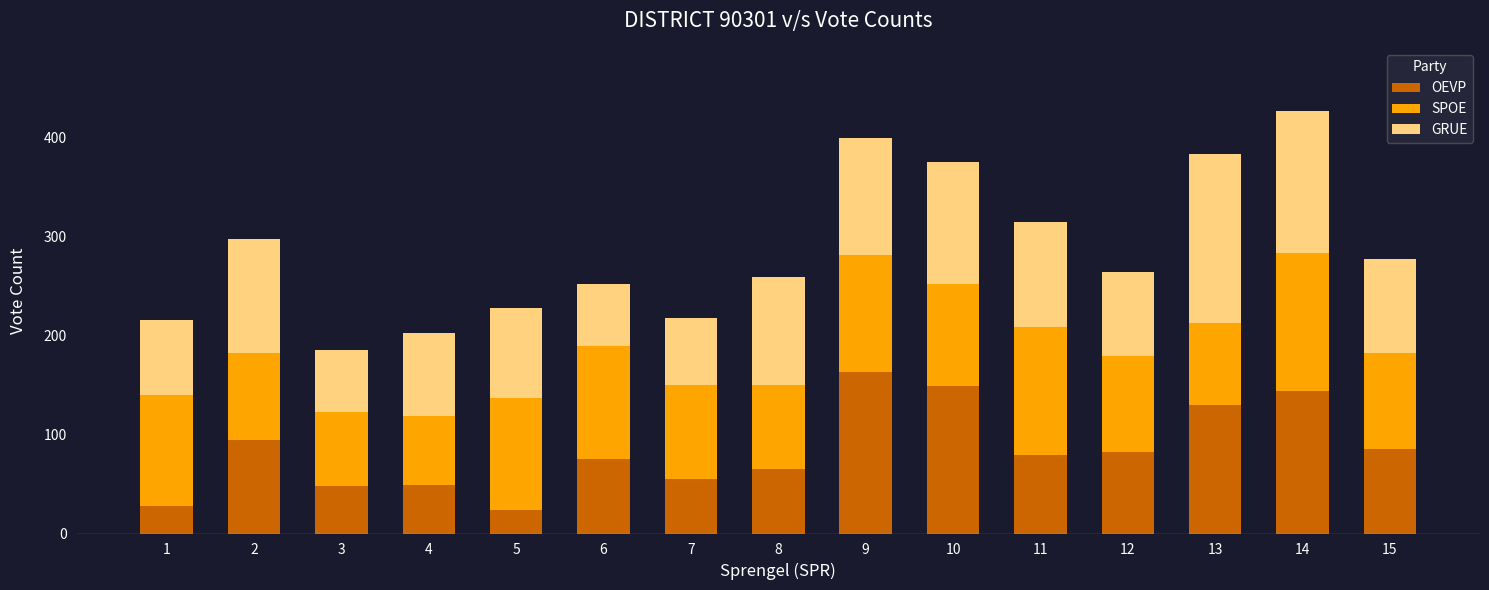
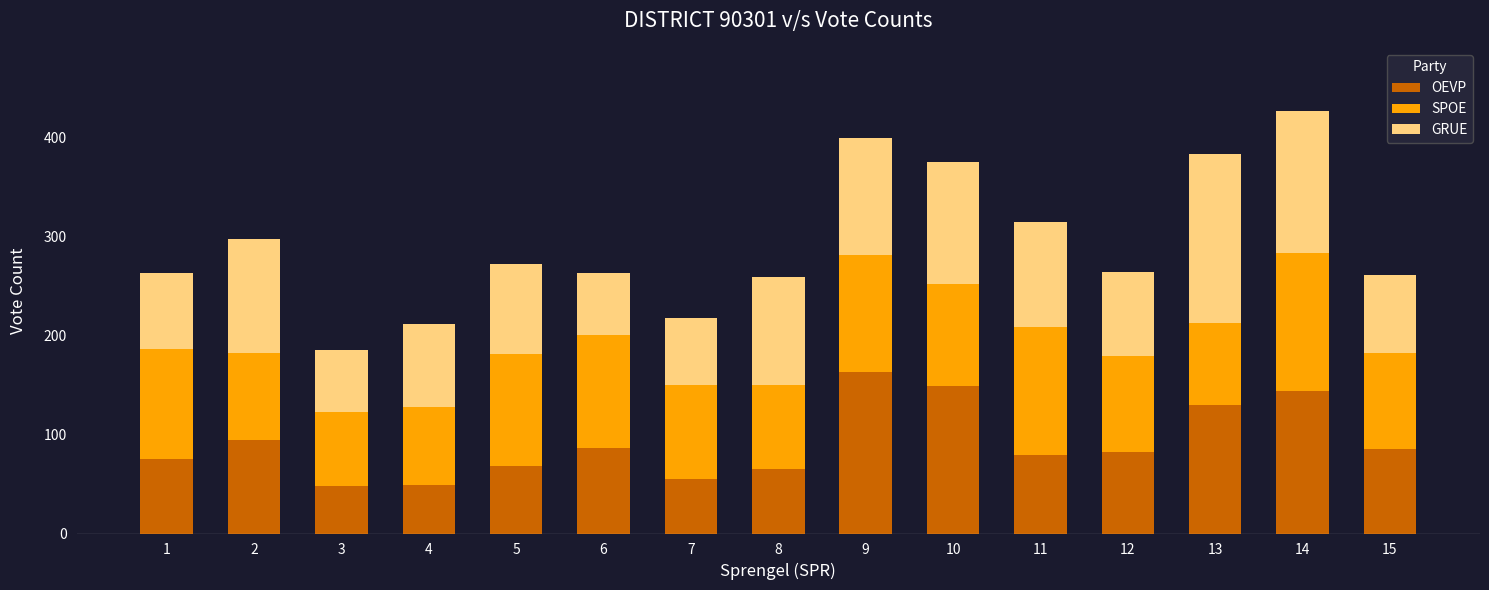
OEVP, 1: 30 -> 80
SPOE, 4: 70 -> 80
OEVP, 5: 20 -> 70
OEVP, 6: 80 -> 90
GRUE, 15: 100 -> 80
